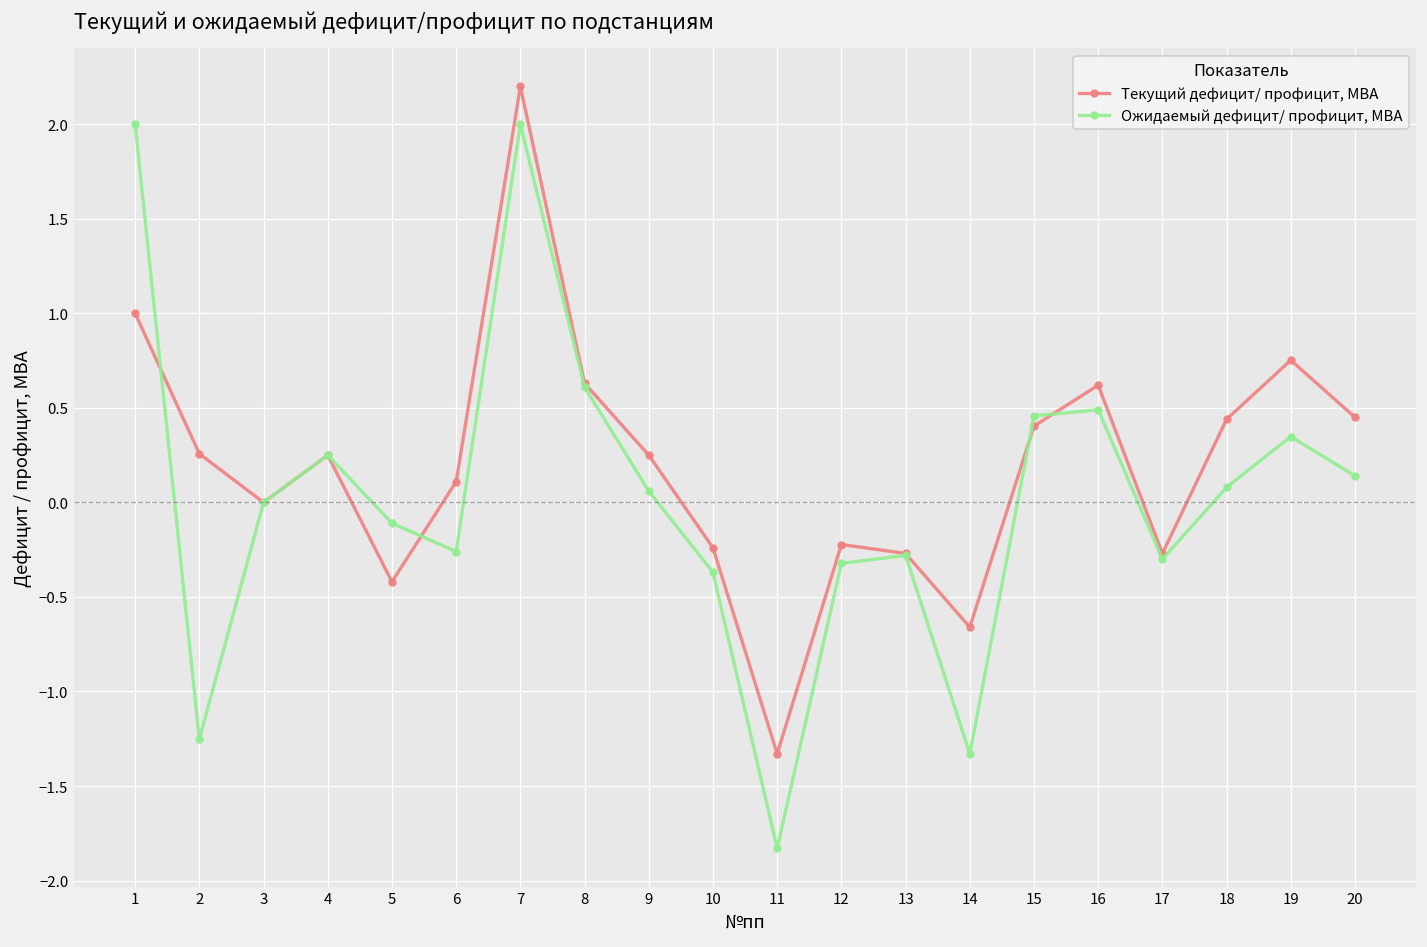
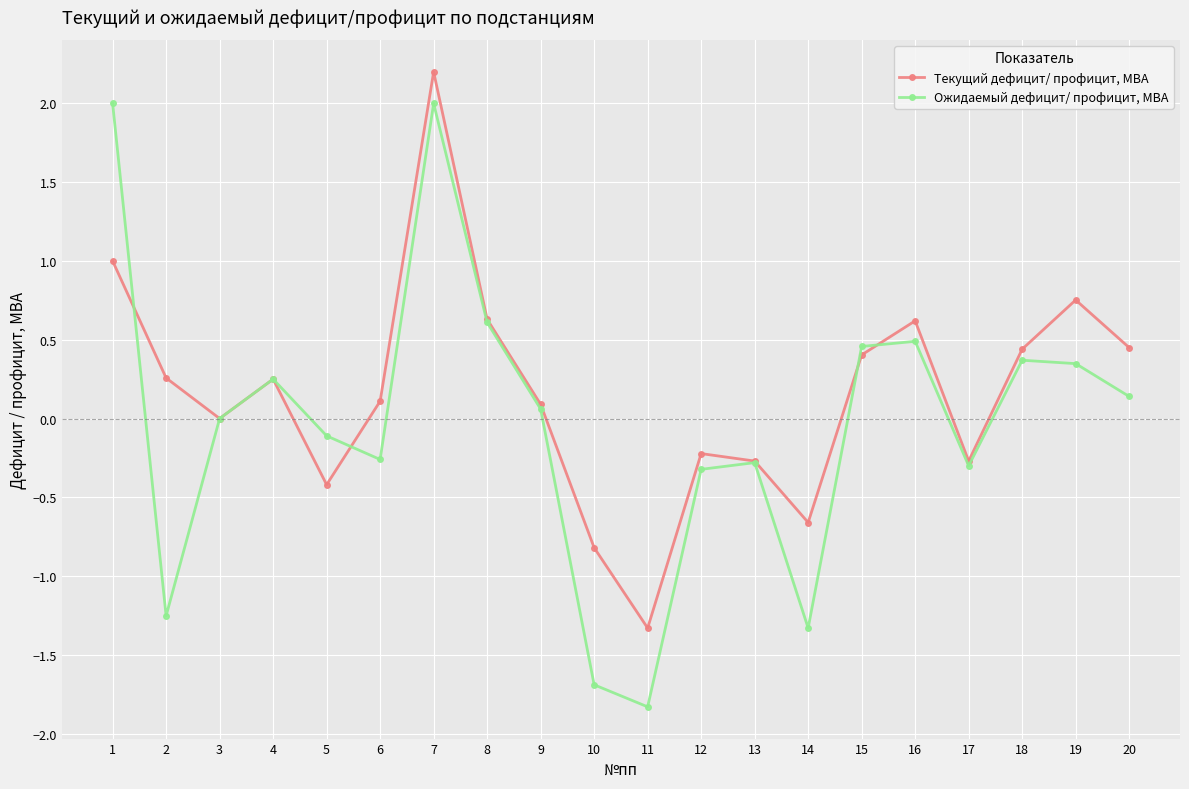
Текущий дефицит/ профицит, МВА, 9: 0.25 -> 0.09
Текущий дефицит/ профицит, МВА, 10: -0.24 -> -0.82
Ожидаемый дефицит/ профицит, МВА, 10: -0.37 -> -1.69
Ожидаемый дефицит/ профицит, МВА, 18: 0.08 -> 0.37
